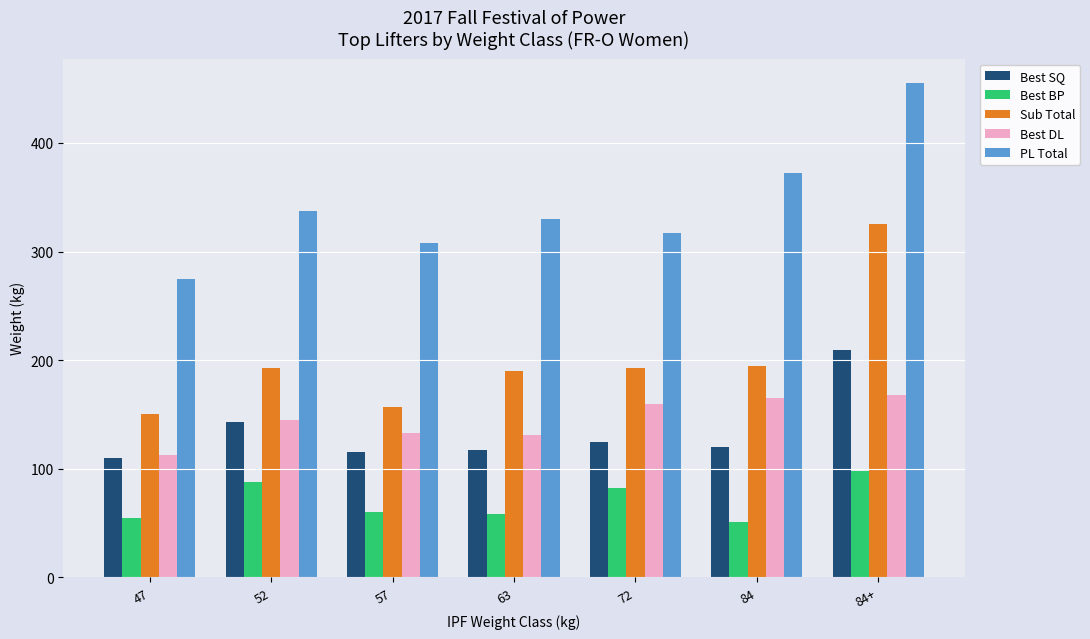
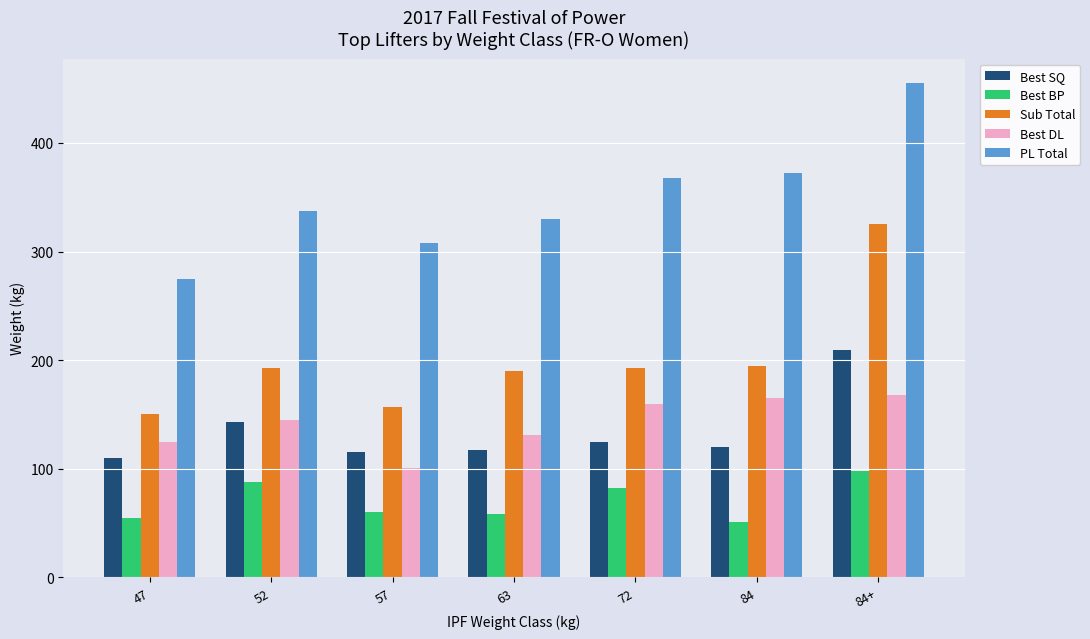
Best DL, 47: 113 -> 125
Best DL, 57: 133 -> 101
PL Total, 72: 317 -> 368
